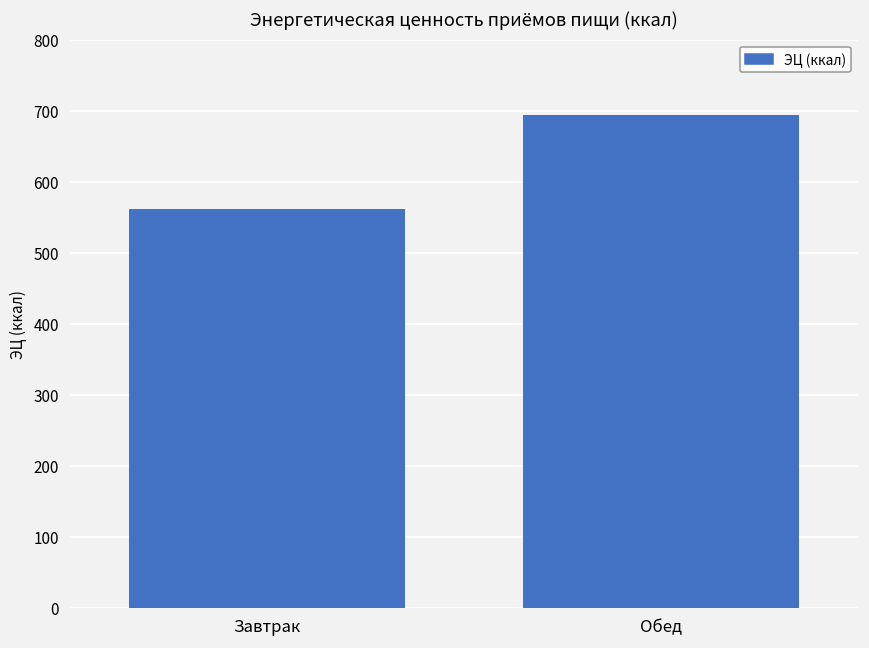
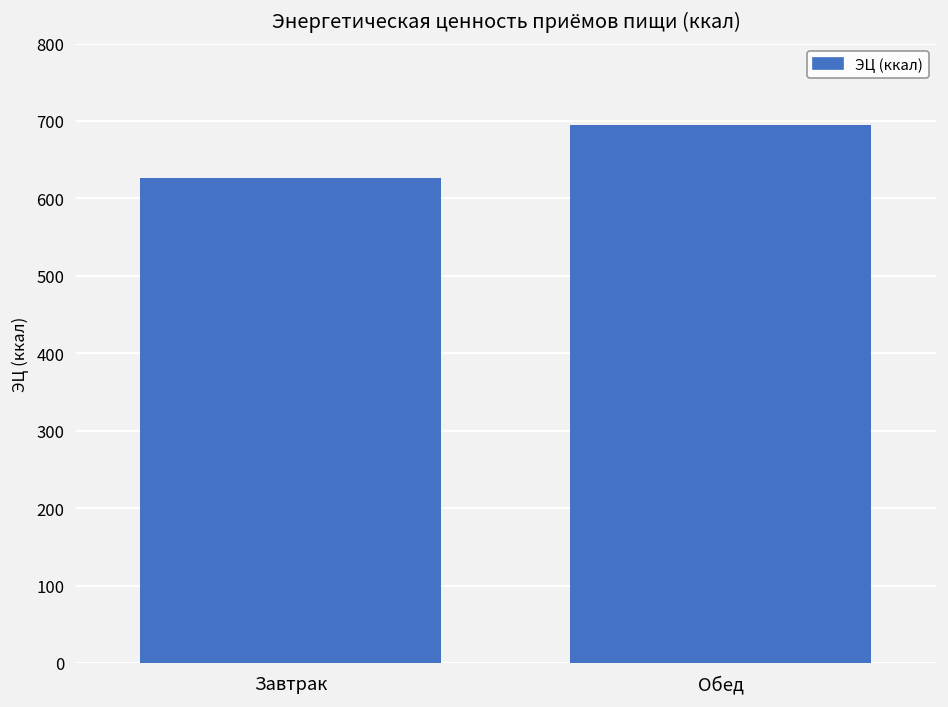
Завтрак: 560 -> 630
